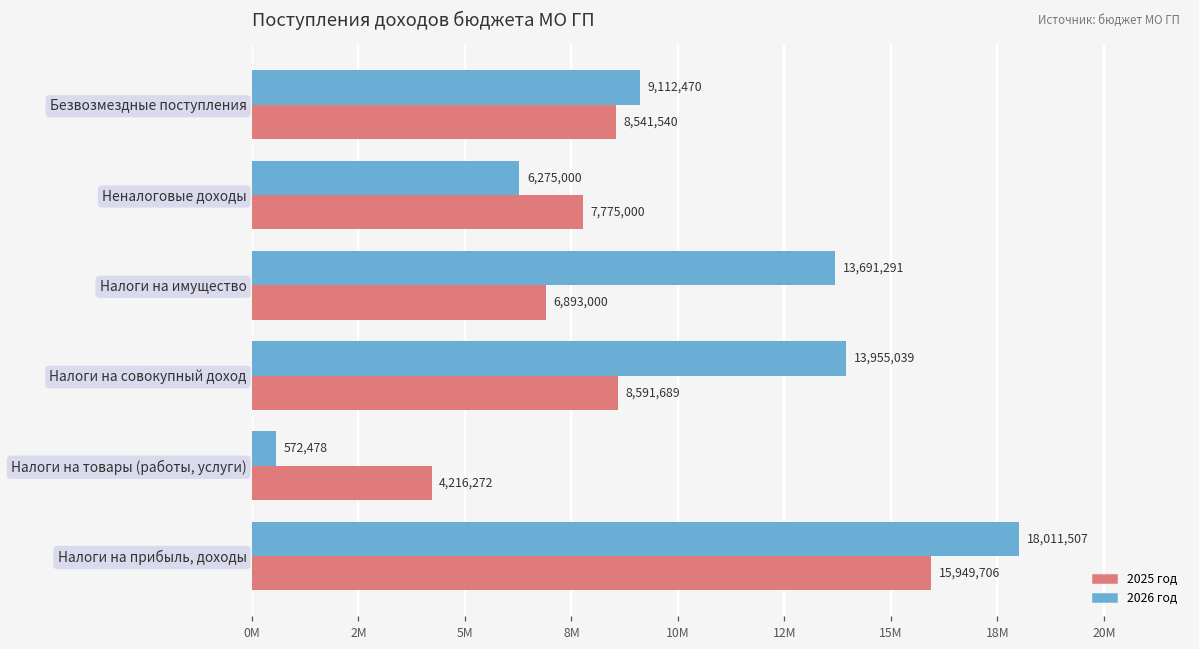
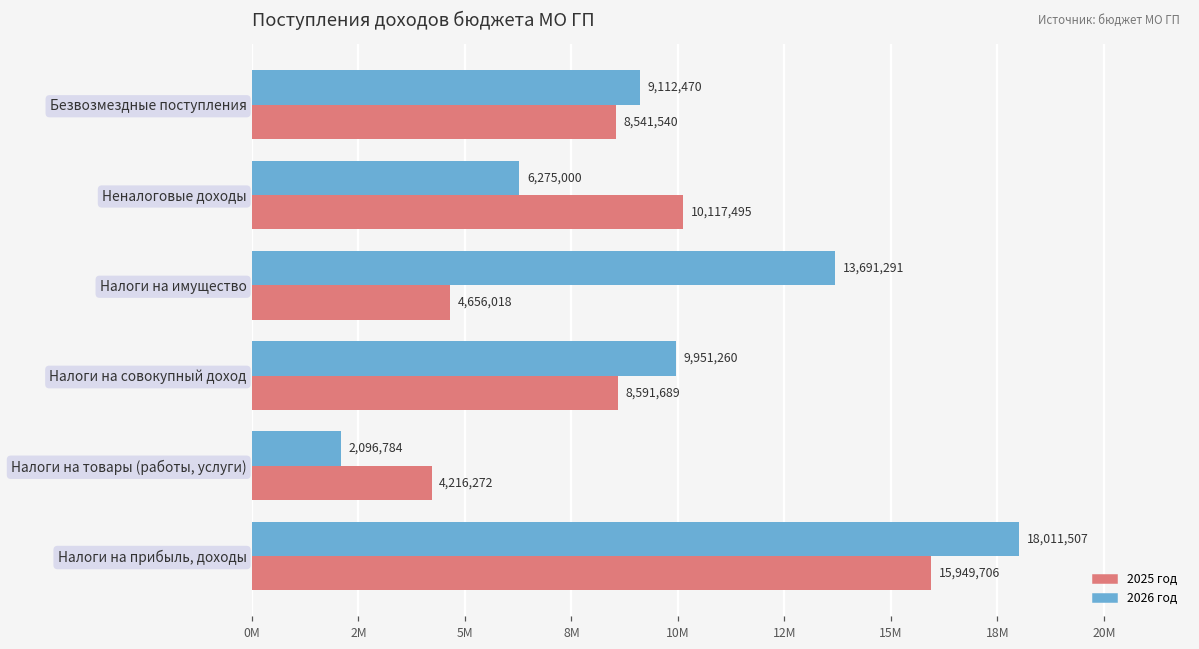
2025 год, Неналоговые доходы: 7,775,000 -> 10,117,495
2025 год, Налоги на имущество: 6,893,000 -> 4,656,018
2026 год, Налоги на совокупный доход: 13,955,039 -> 9,951,260
2026 год, Налоги на товары (работы, услуги): 572,478 -> 2,096,784
